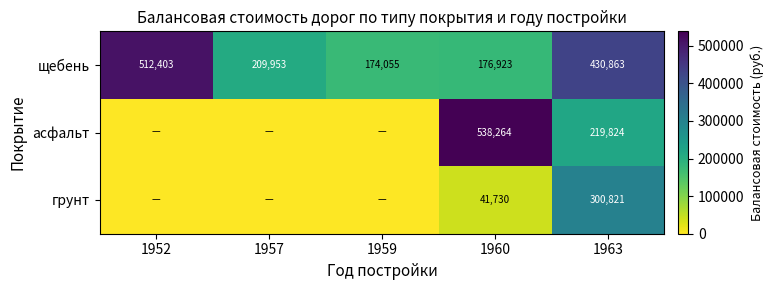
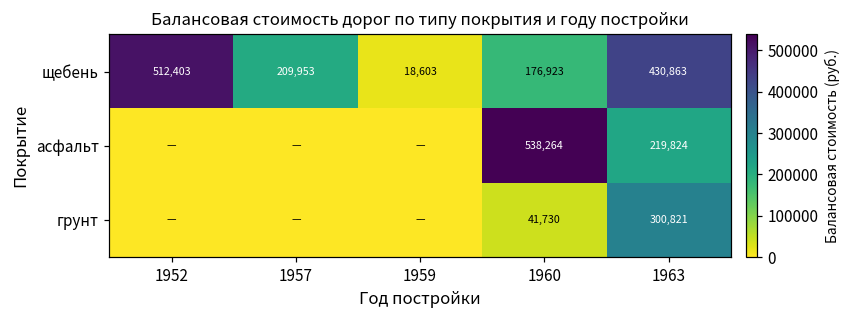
щебень, 1959: 174,055 -> 18,603
